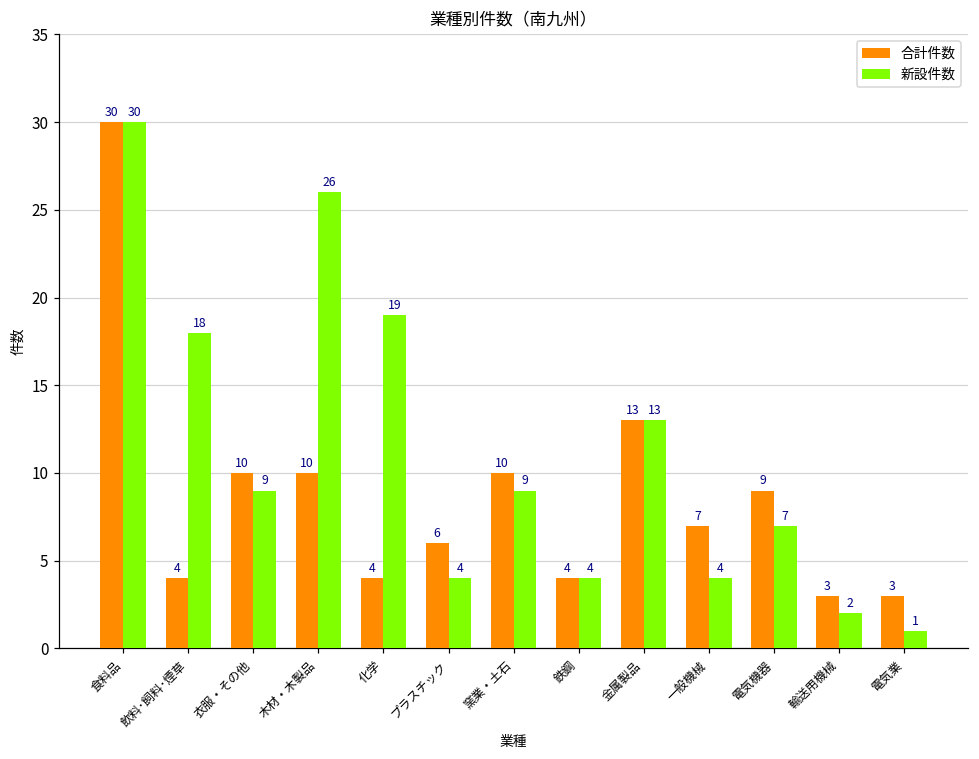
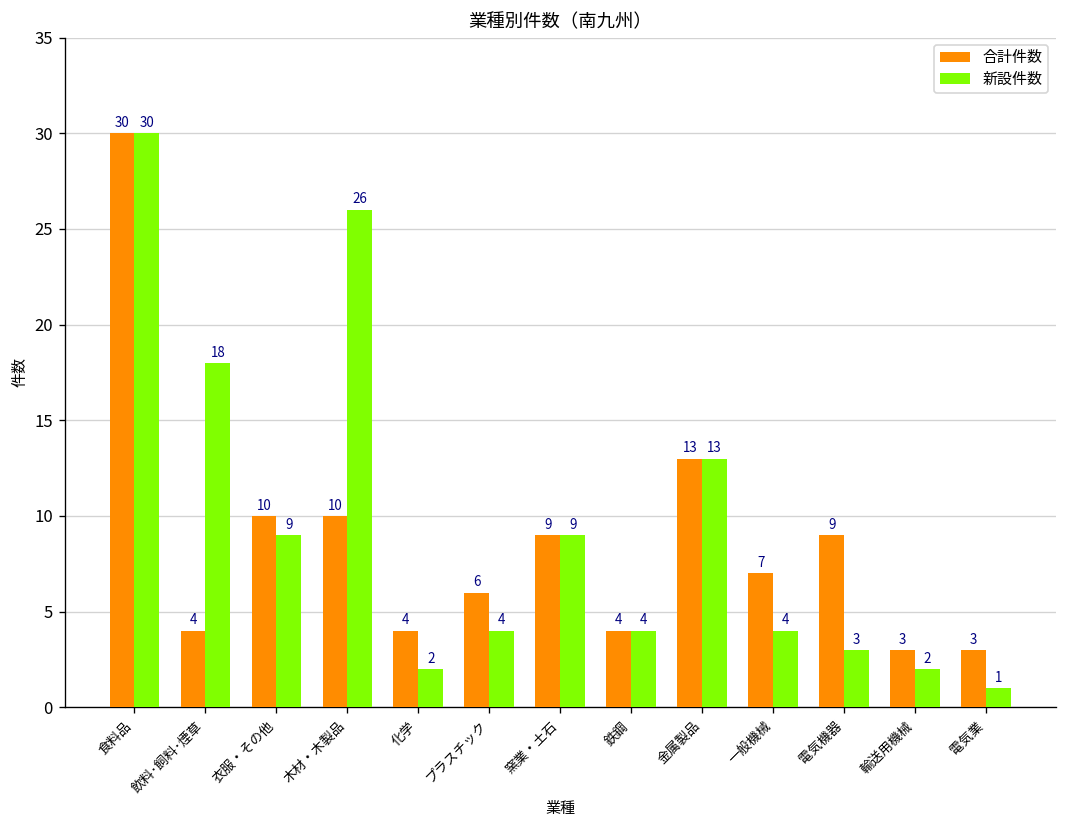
新設件数, 化学: 19 -> 2
合計件数, 窯業・土石: 10 -> 9
新設件数, 電気機器: 7 -> 3
